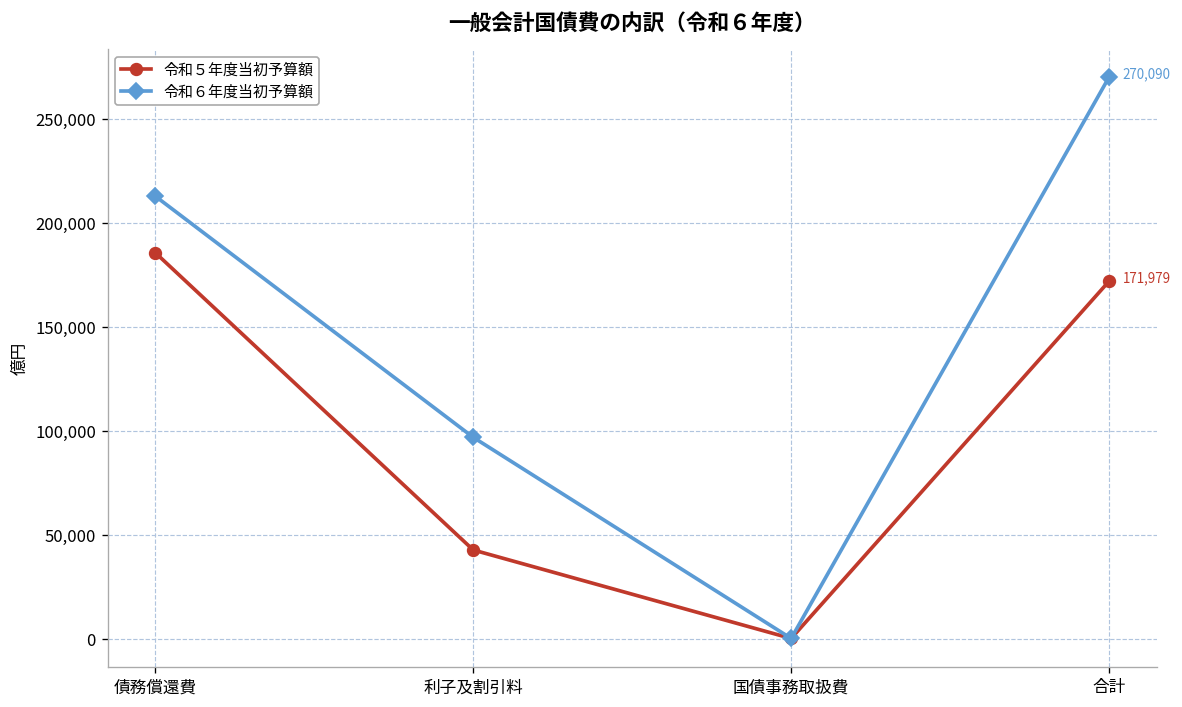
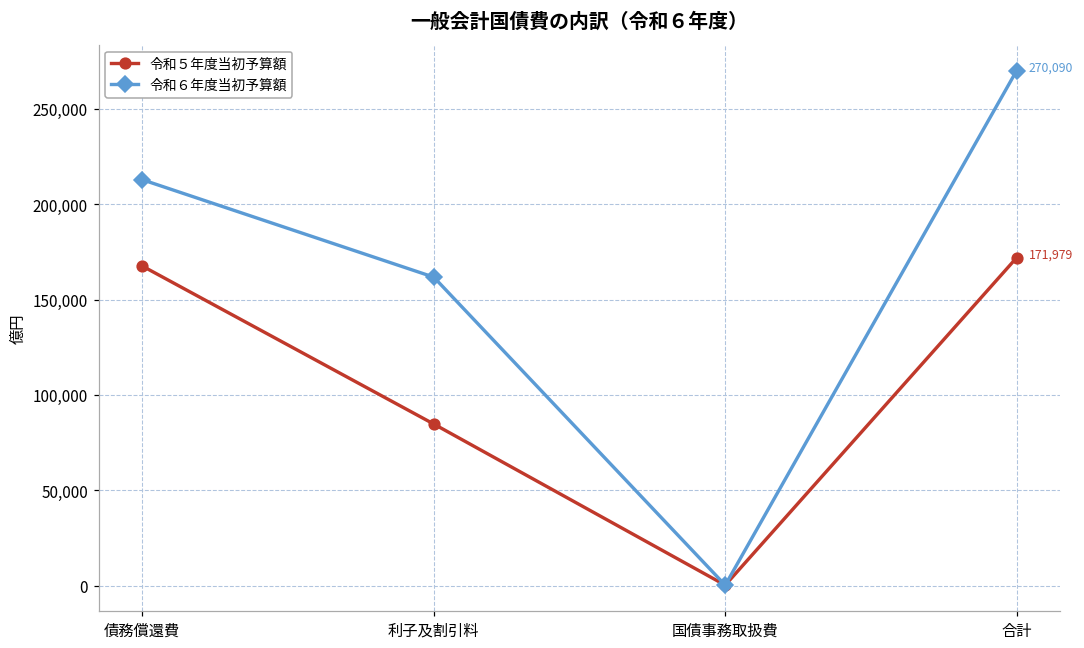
令和５年度当初予算額, 債務償還費: 186,000 -> 168,000
令和５年度当初予算額, 利子及割引料: 43,000 -> 85,000
令和６年度当初予算額, 利子及割引料: 97,000 -> 162,000
